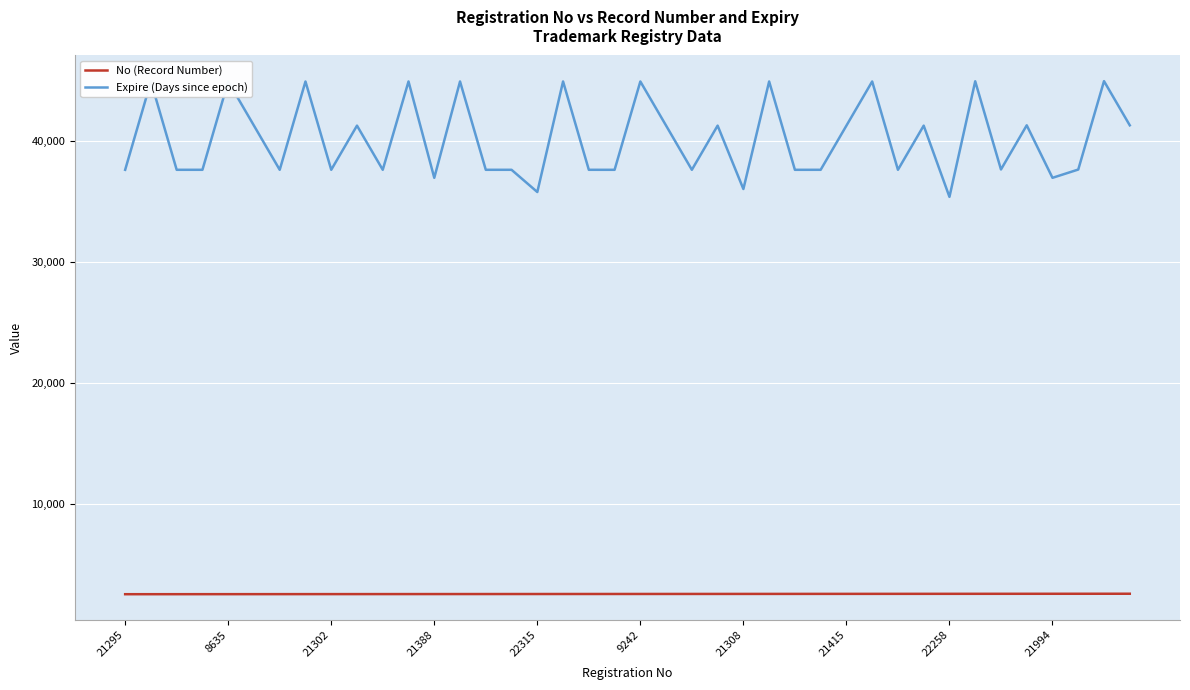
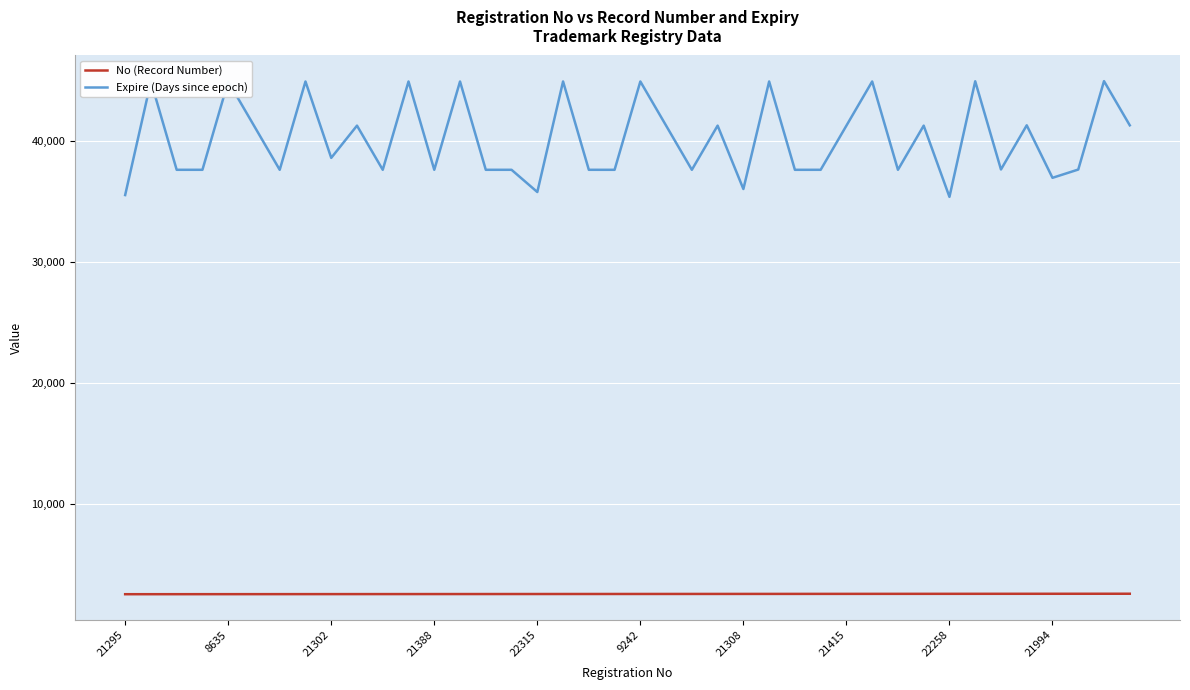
Expire (Days since epoch), 21295: 37,600 -> 35,600
Expire (Days since epoch), 21302: 37,600 -> 38,600
Expire (Days since epoch), 21388: 37,000 -> 37,600
